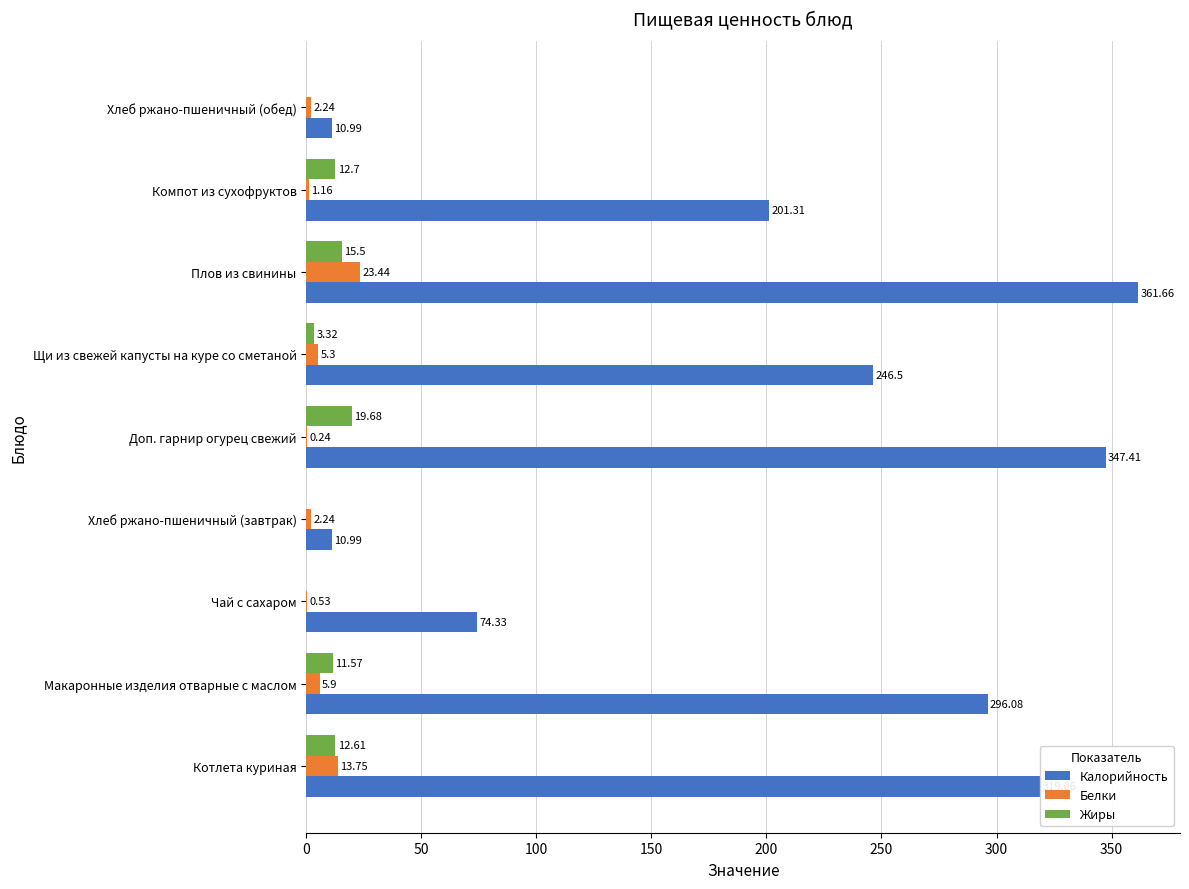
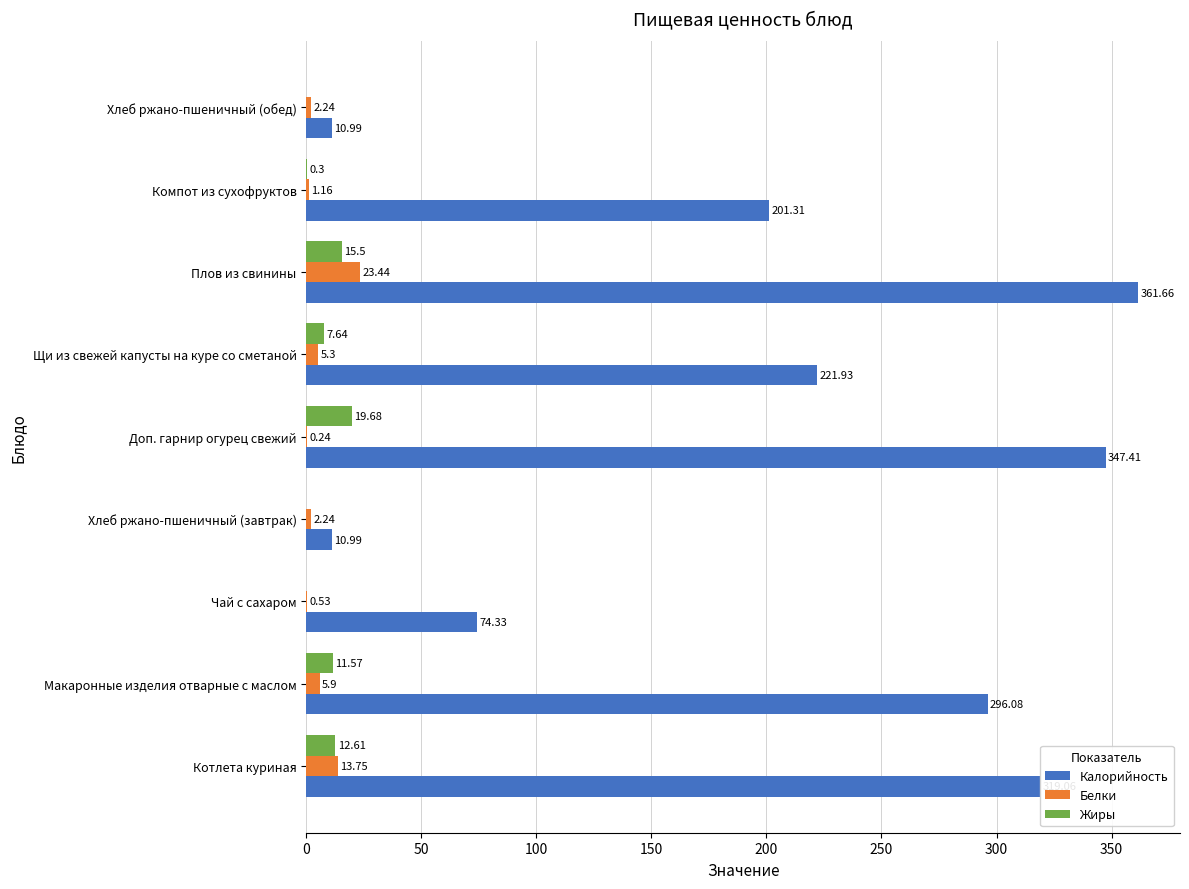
Жиры, Компот из сухофруктов: 12.7 -> 0.3
Жиры, Щи из свежей капусты на куре со сметаной: 3.32 -> 7.64
Калорийность, Щи из свежей капусты на куре со сметаной: 246.5 -> 221.93
